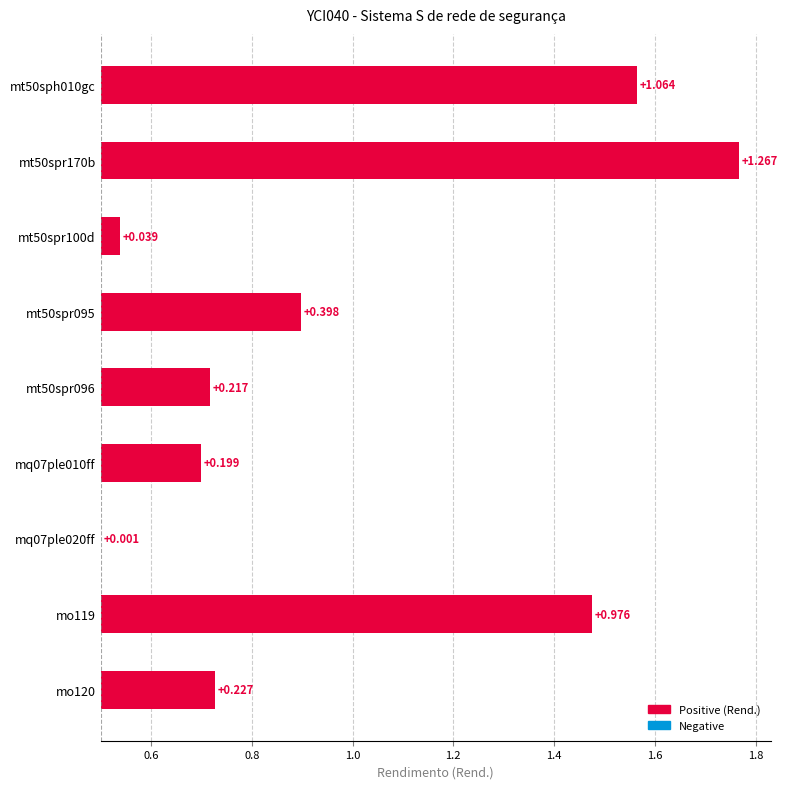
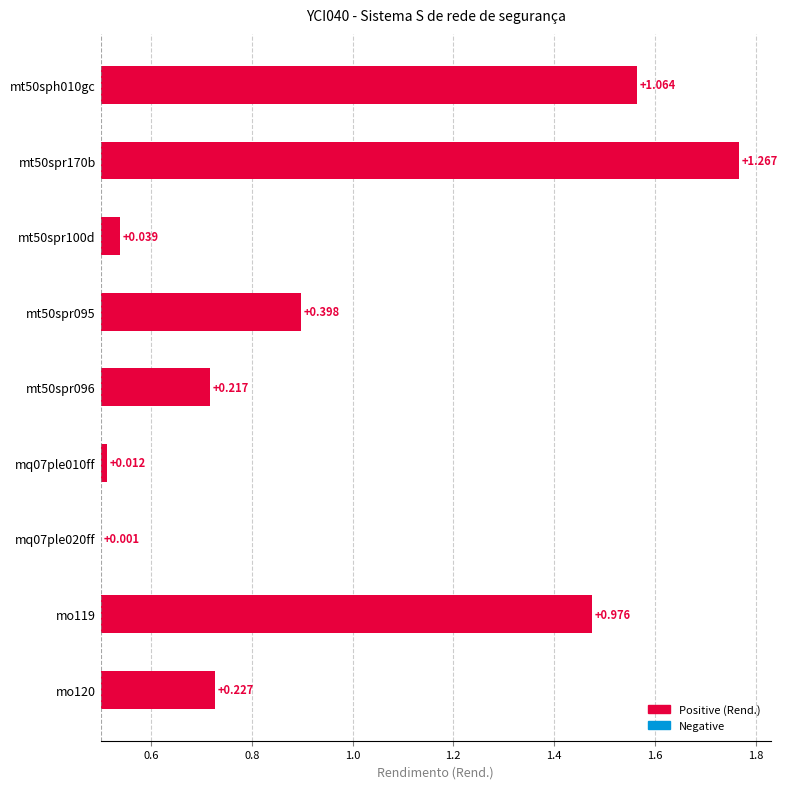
mq07ple010ff: +0.199 -> +0.012
